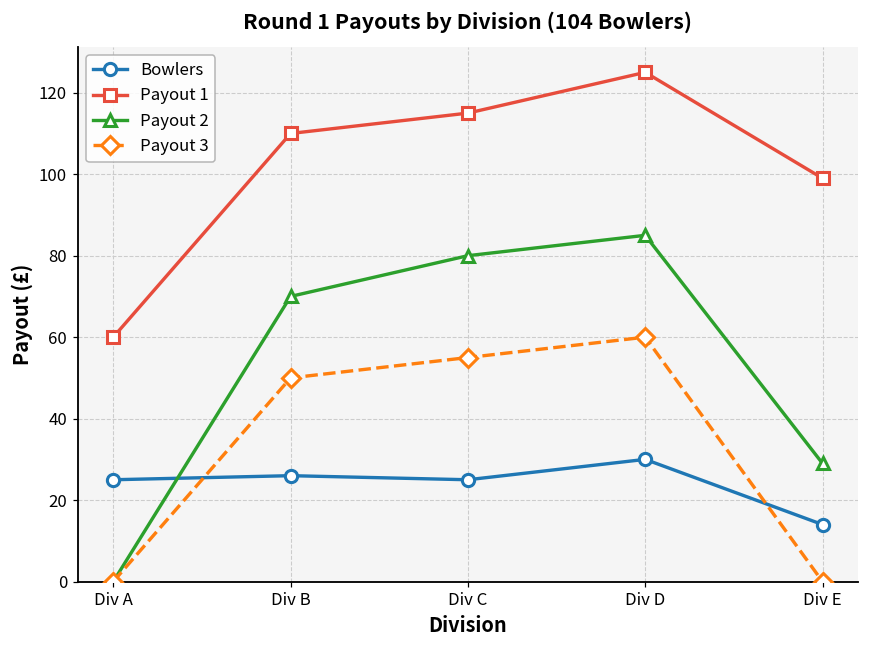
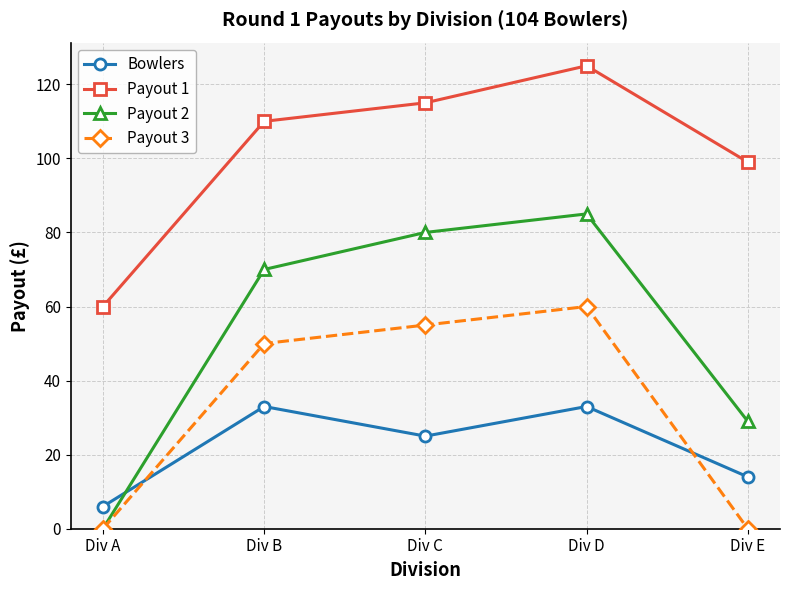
Bowlers, Div A: 25 -> 6
Bowlers, Div B: 26 -> 33
Bowlers, Div D: 30 -> 33
